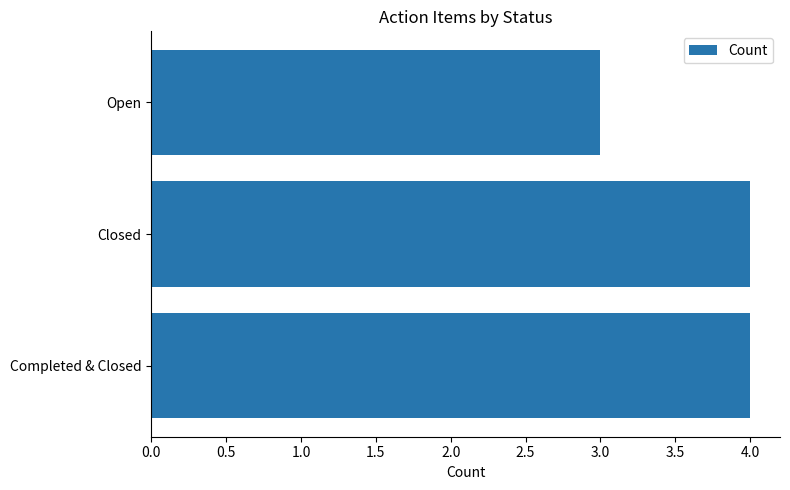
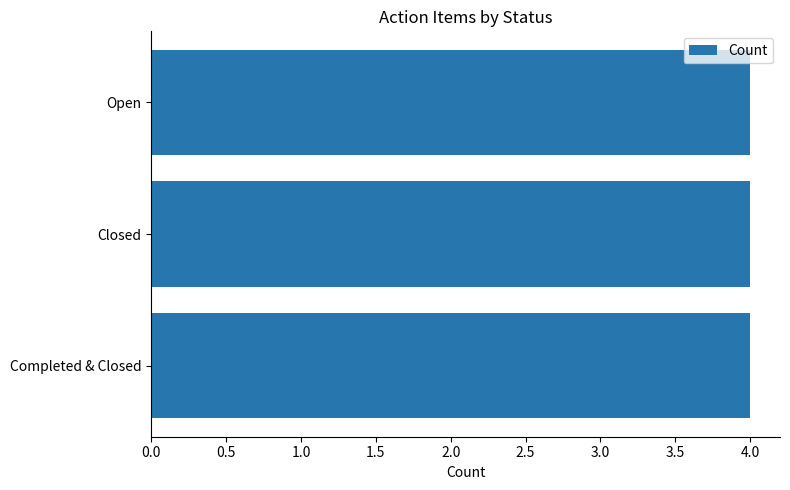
Open: 3 -> 4
